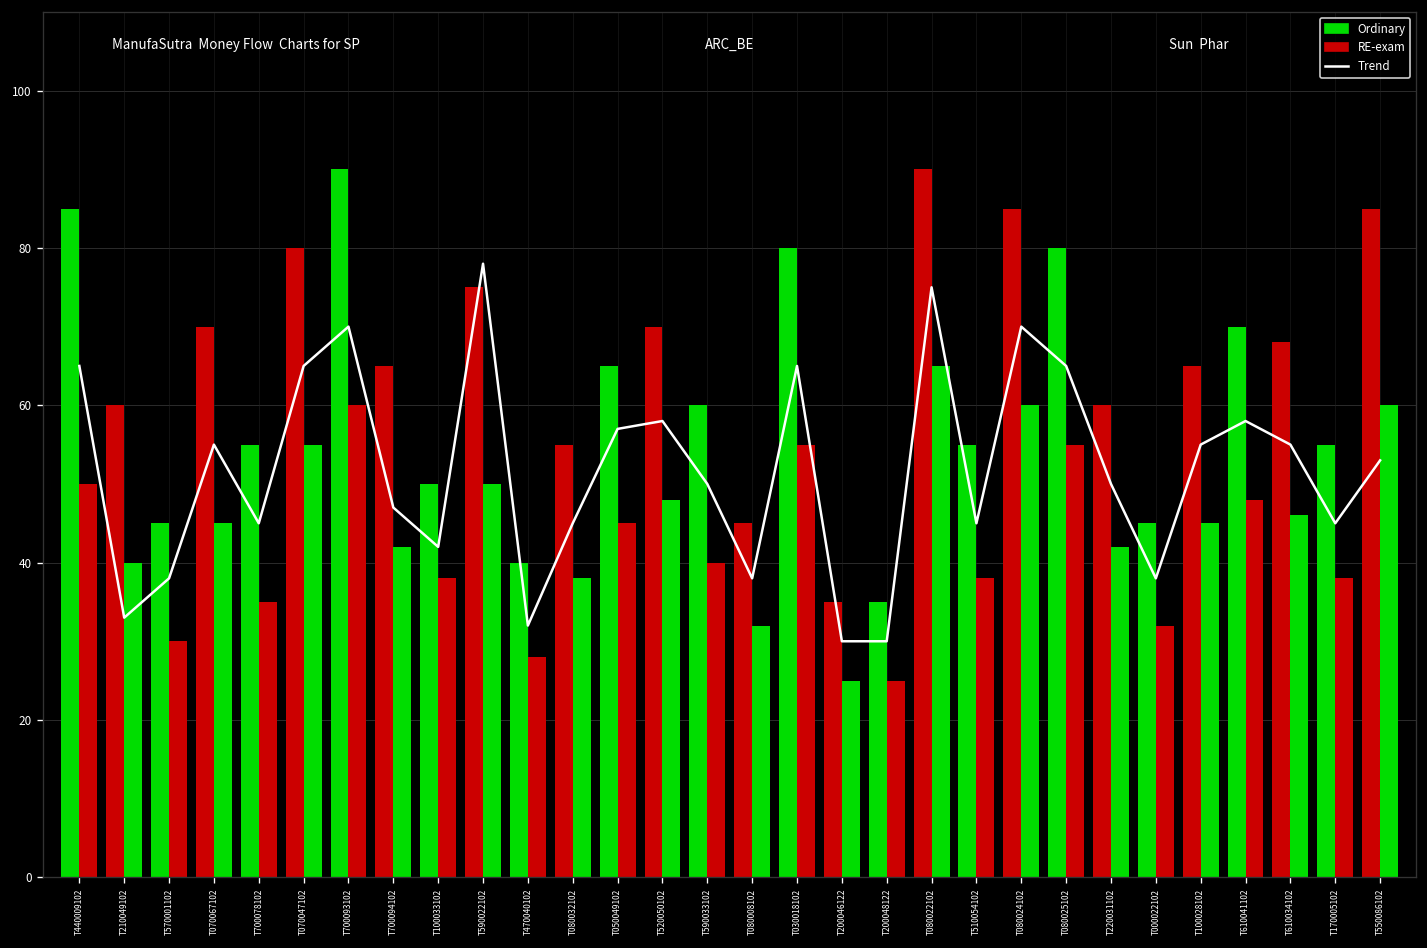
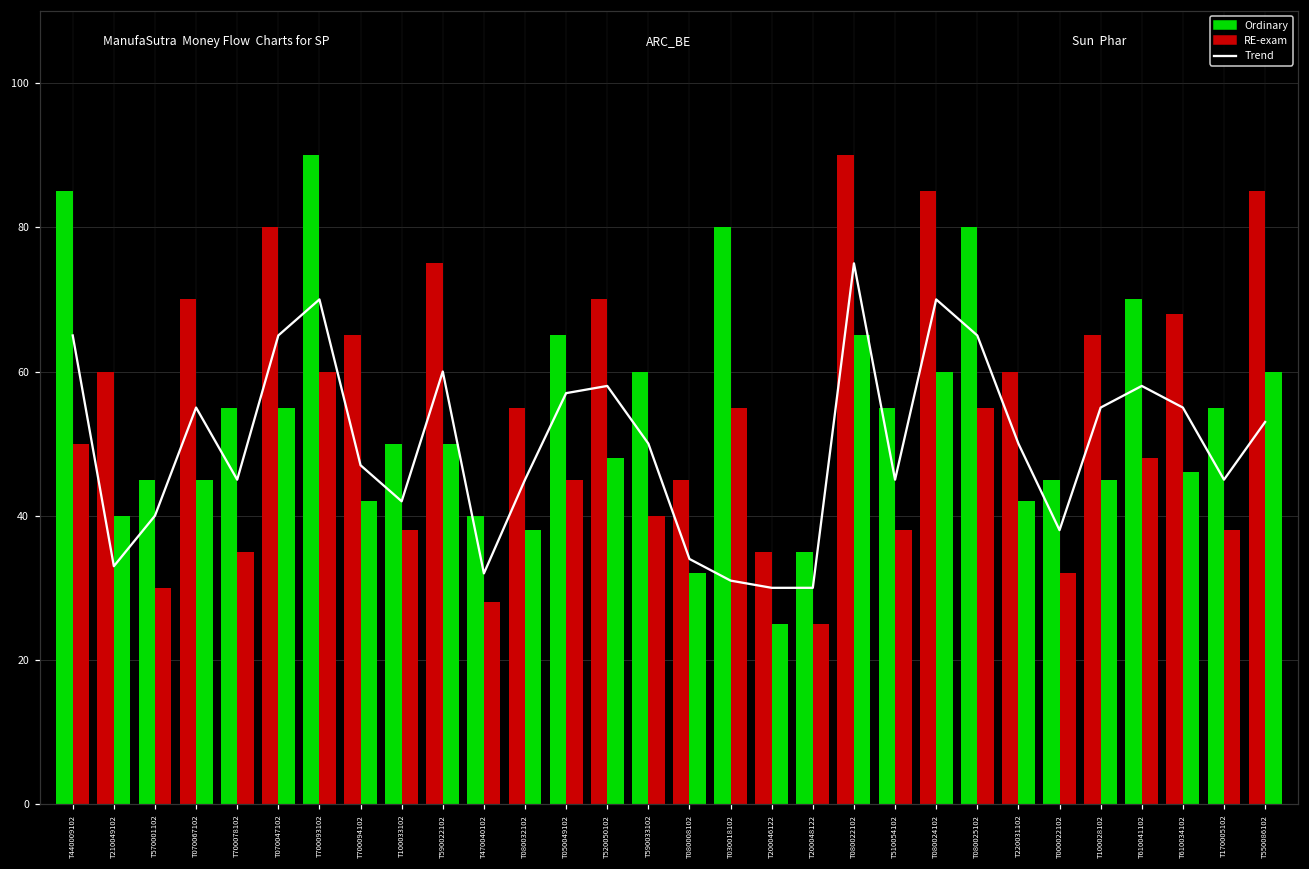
Trend, T570001102: 38 -> 40
Trend, T590022102: 78 -> 60
Trend, T080008102: 38 -> 34
Trend, T030018102: 65 -> 31
